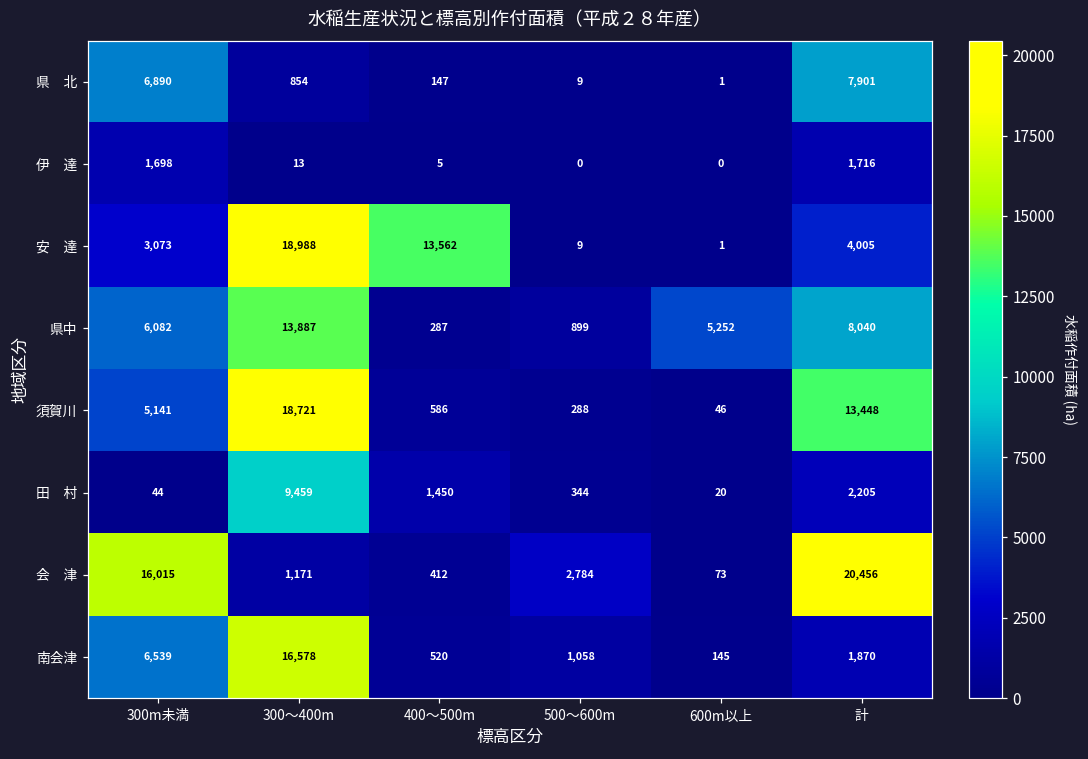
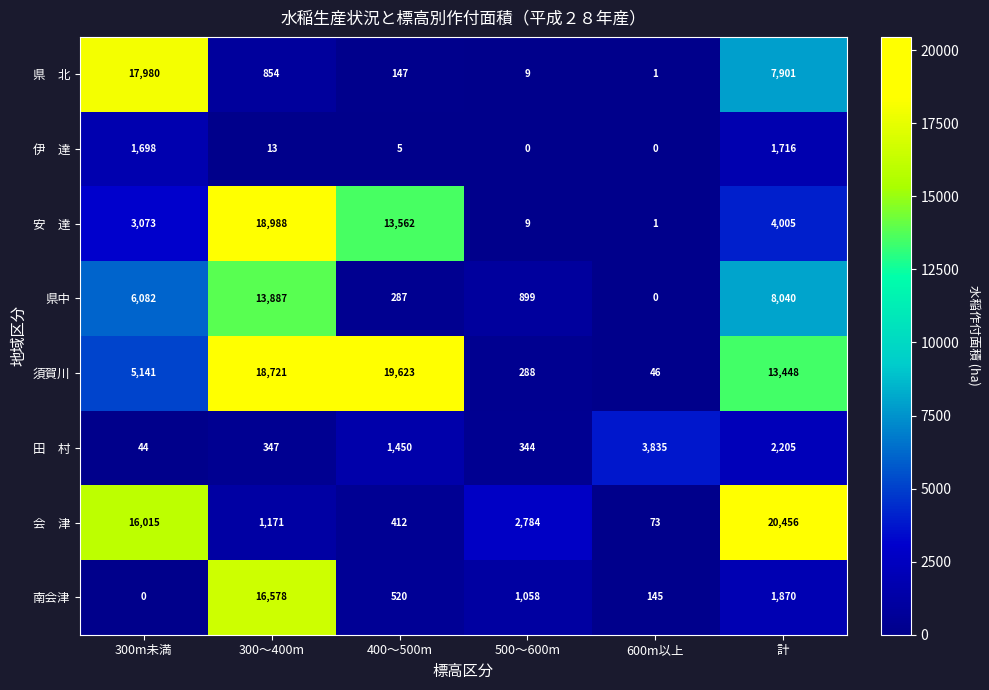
県 北, 300m未満: 6,890 -> 17,980
県中, 600m以上: 5,252 -> 0
須賀川, 400～500m: 586 -> 19,623
田 村, 300～400m: 9,459 -> 347
田 村, 600m以上: 20 -> 3,835
南会津, 300m未満: 6,539 -> 0
